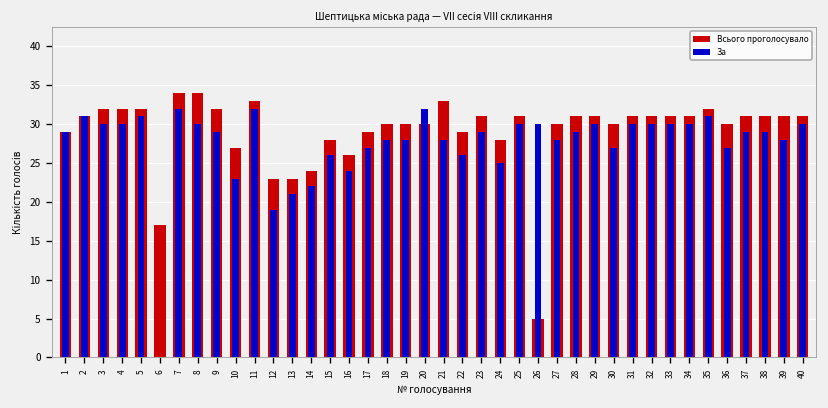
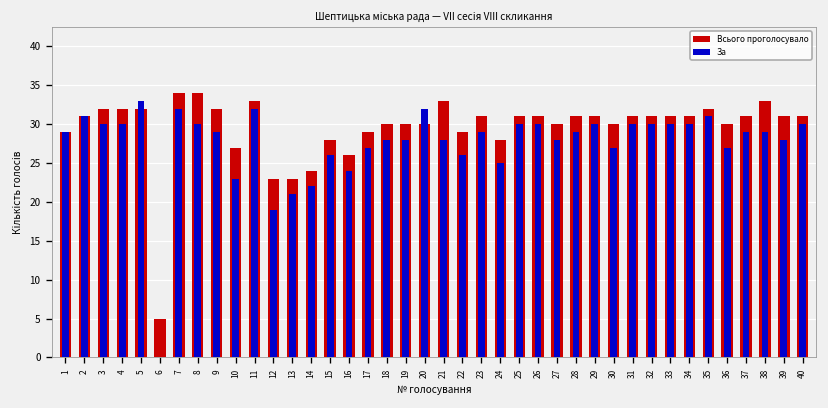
За, 5: 31 -> 33
Всього проголосувало, 6: 17 -> 5
Всього проголосувало, 26: 5 -> 31
Всього проголосувало, 38: 31 -> 33
